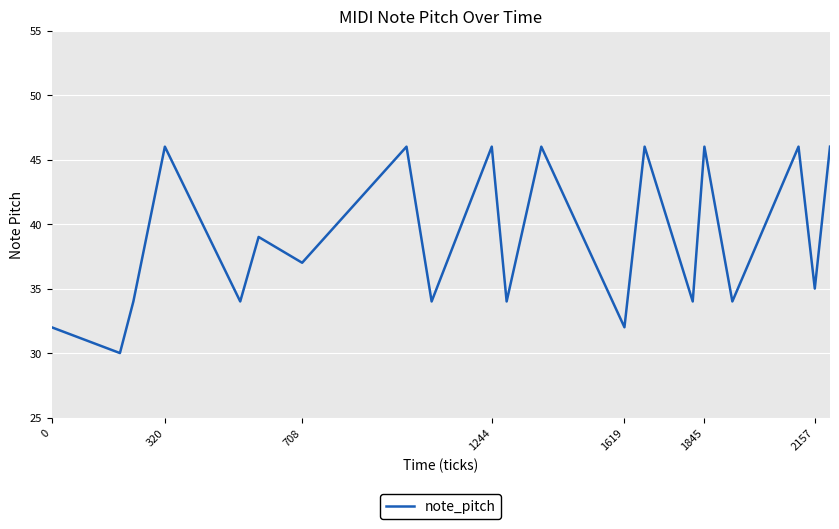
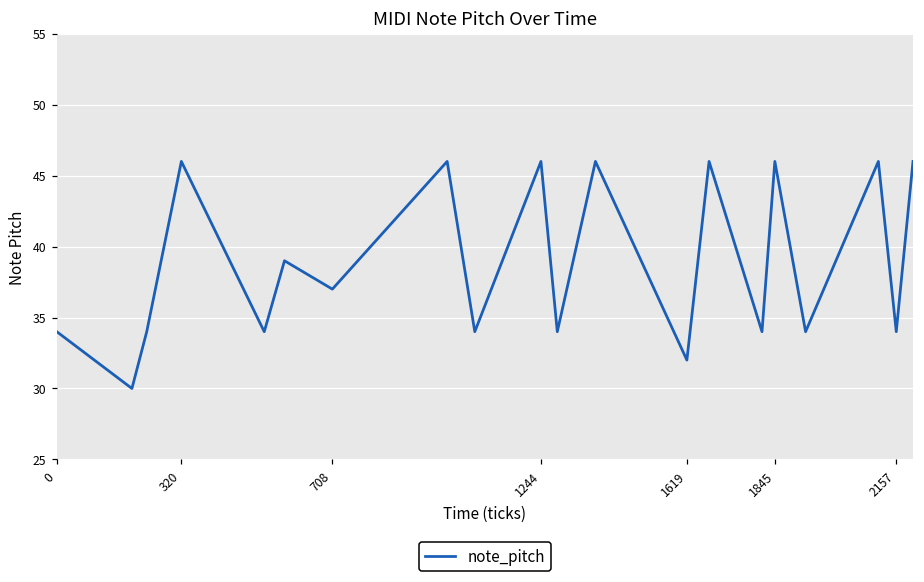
0: 32 -> 34
2157: 35 -> 34
